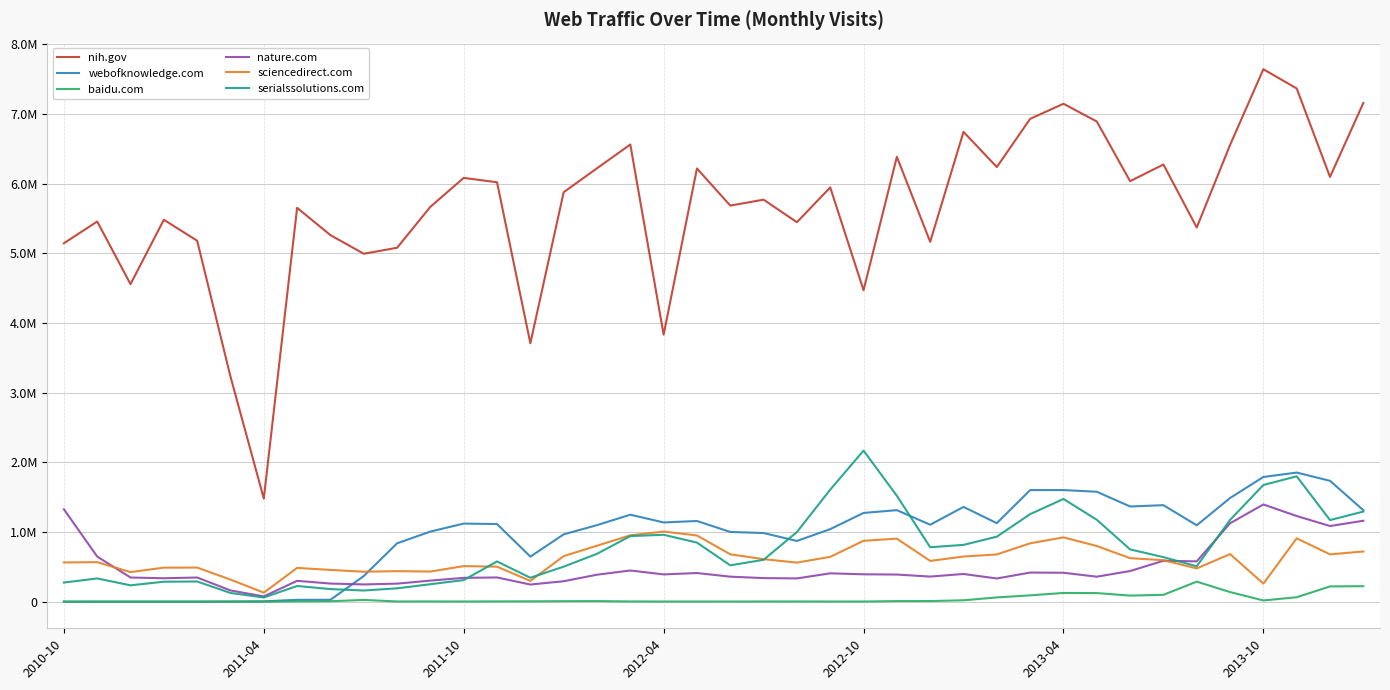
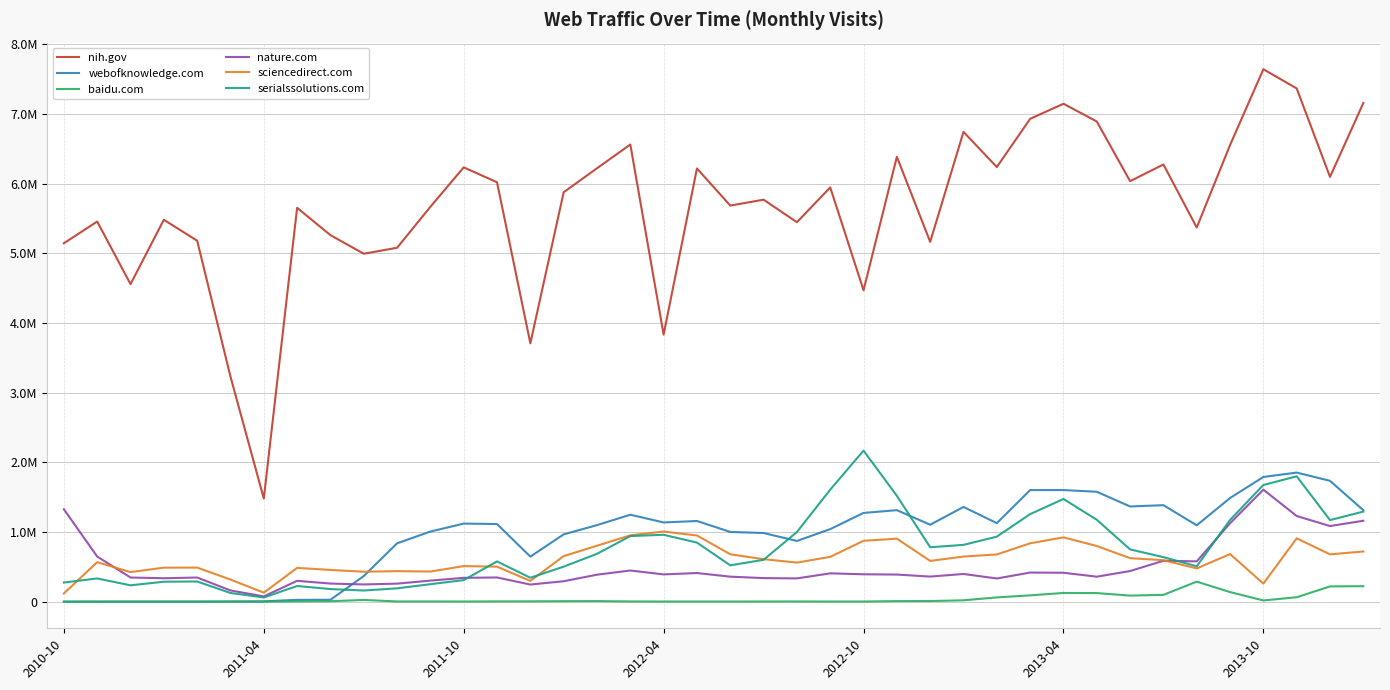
sciencedirect.com, 2010-10: 600000 -> 100000
nih.gov, 2011-10: 6100000 -> 6200000
nature.com, 2013-10: 1400000 -> 1600000
